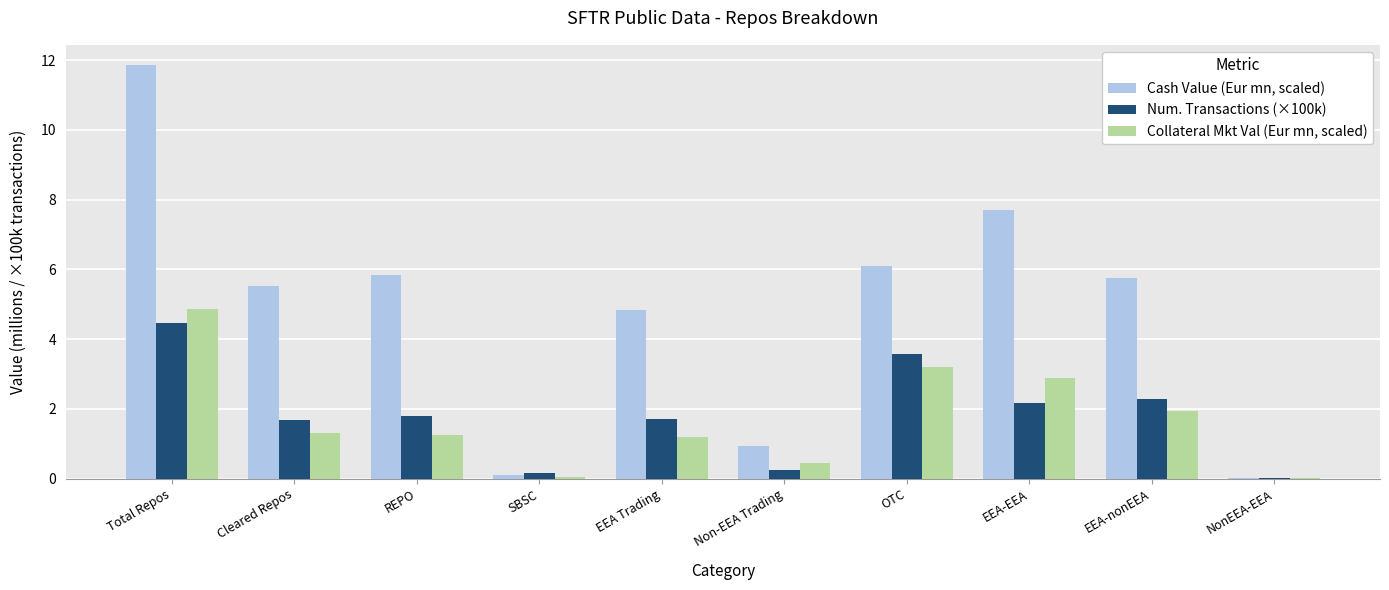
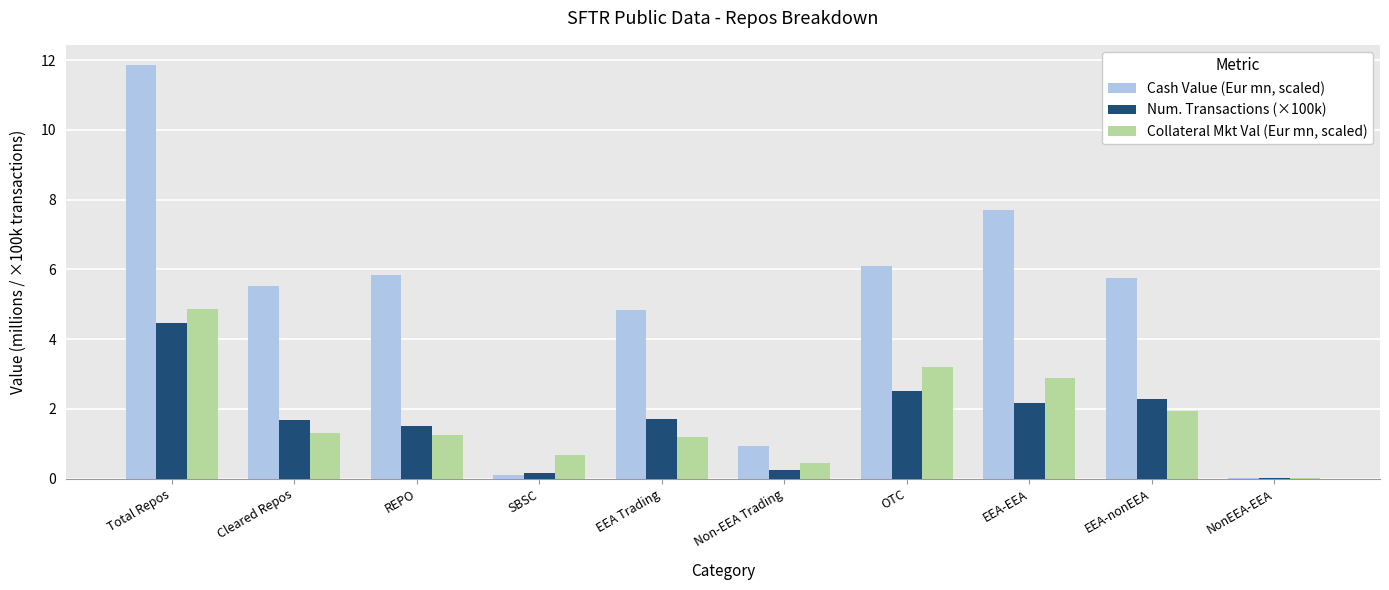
Num. Transactions (×100k), REPO: 1.8 -> 1.5
Collateral Mkt Val (Eur mn, scaled), SBSC: 0.0 -> 0.7
Num. Transactions (×100k), OTC: 3.6 -> 2.5
